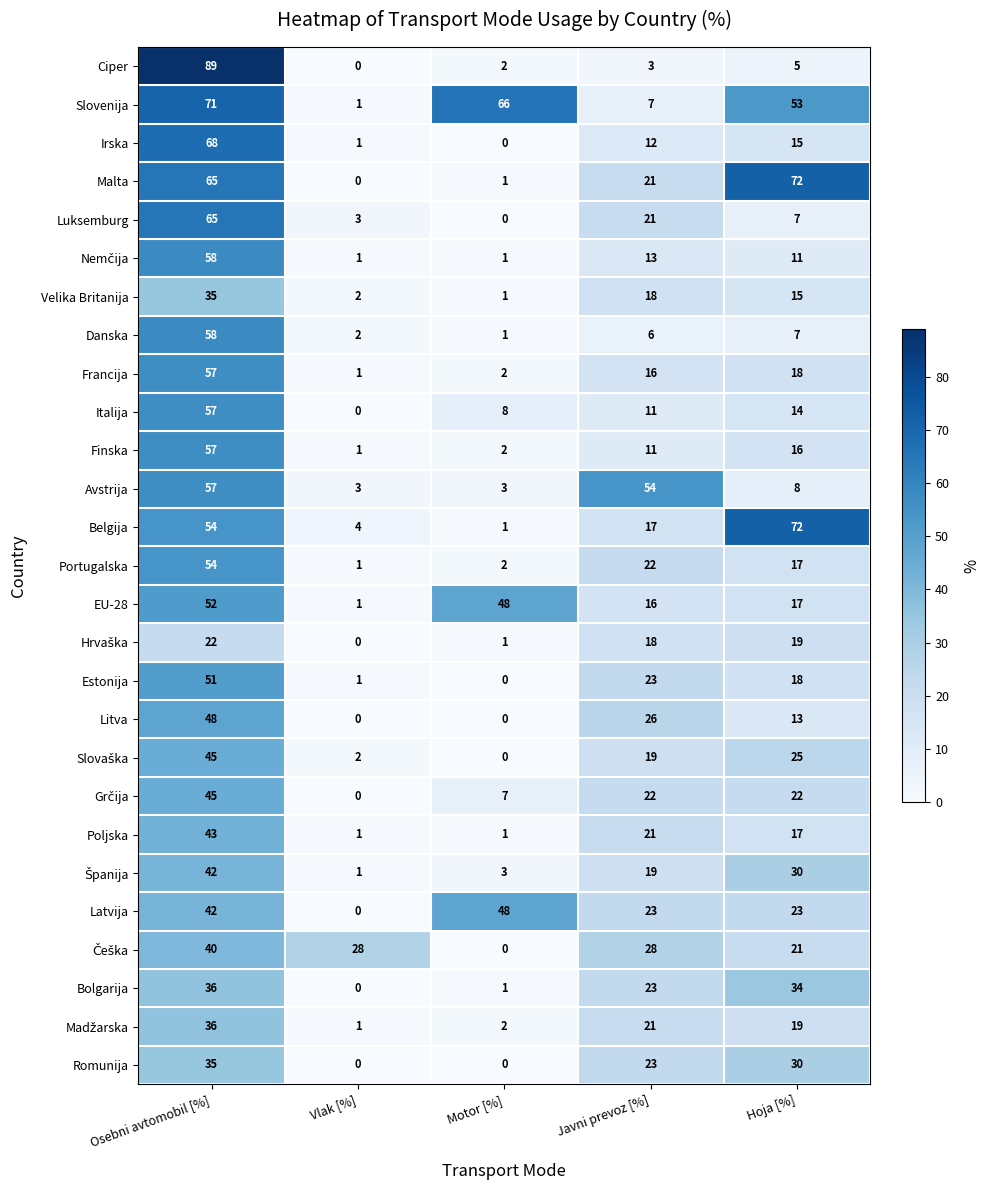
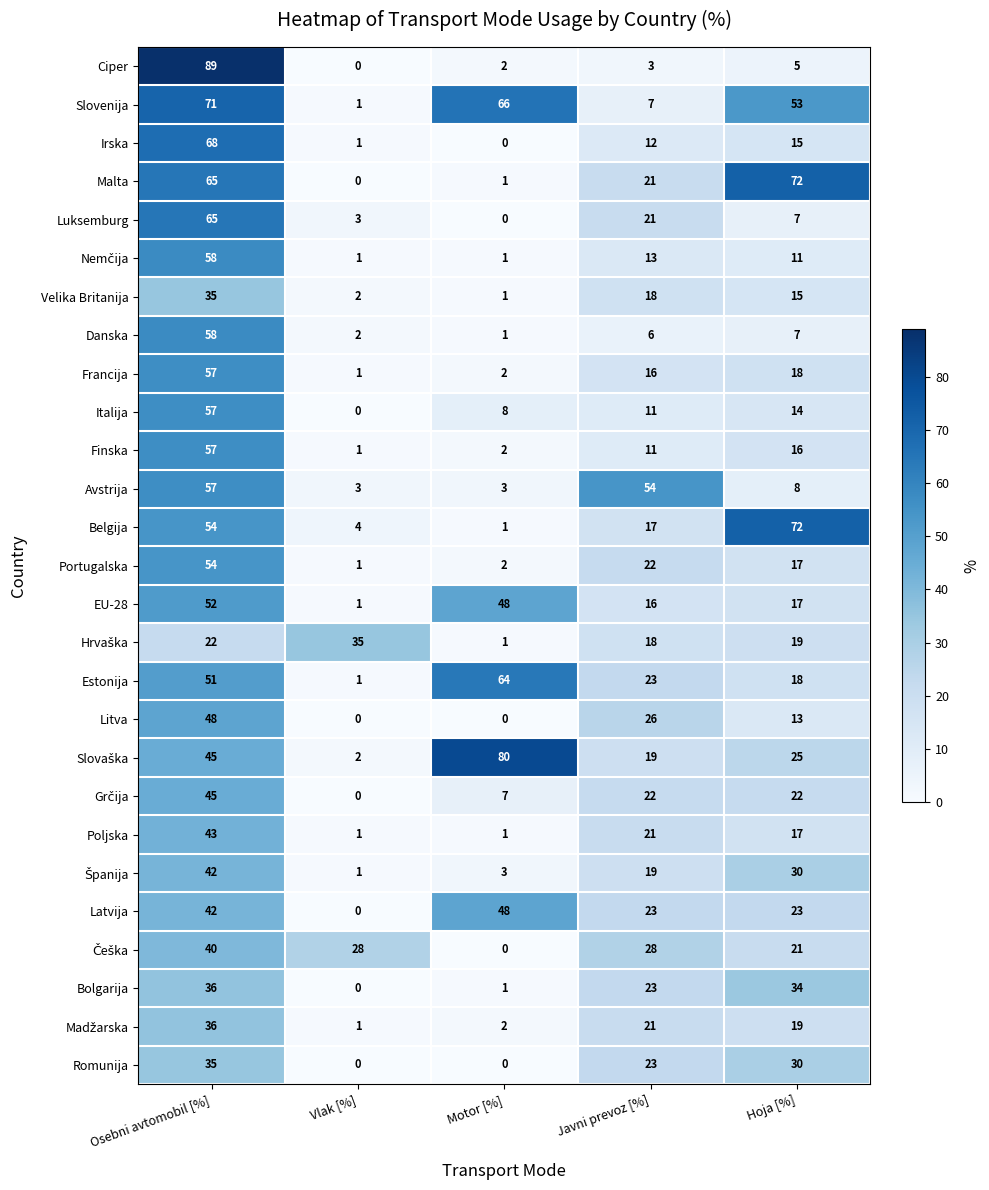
Hrvaška, Vlak [%]: 0 -> 35
Estonija, Motor [%]: 0 -> 64
Slovaška, Motor [%]: 0 -> 80
